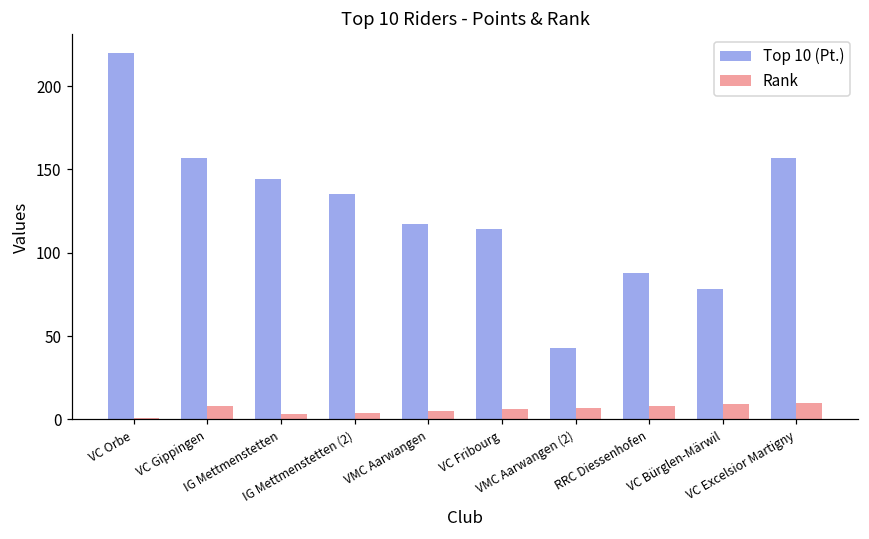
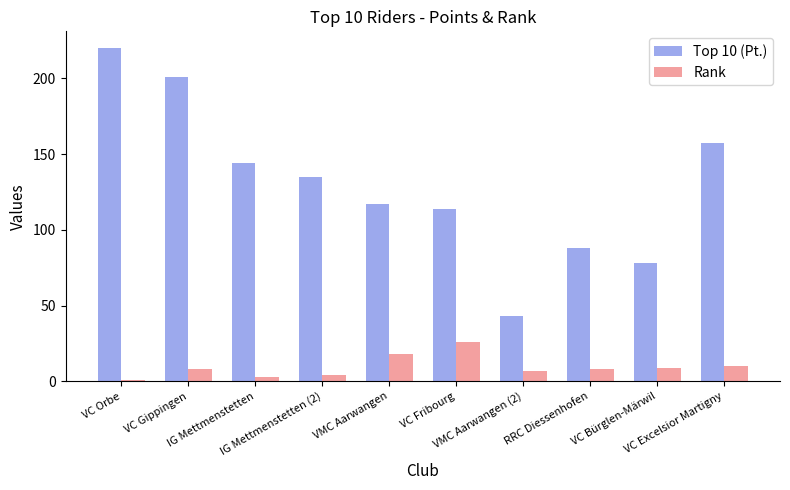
Top 10 (Pt.), VC Gippingen: 157 -> 201
Rank, VMC Aarwangen: 5 -> 18
Rank, VC Fribourg: 6 -> 26
